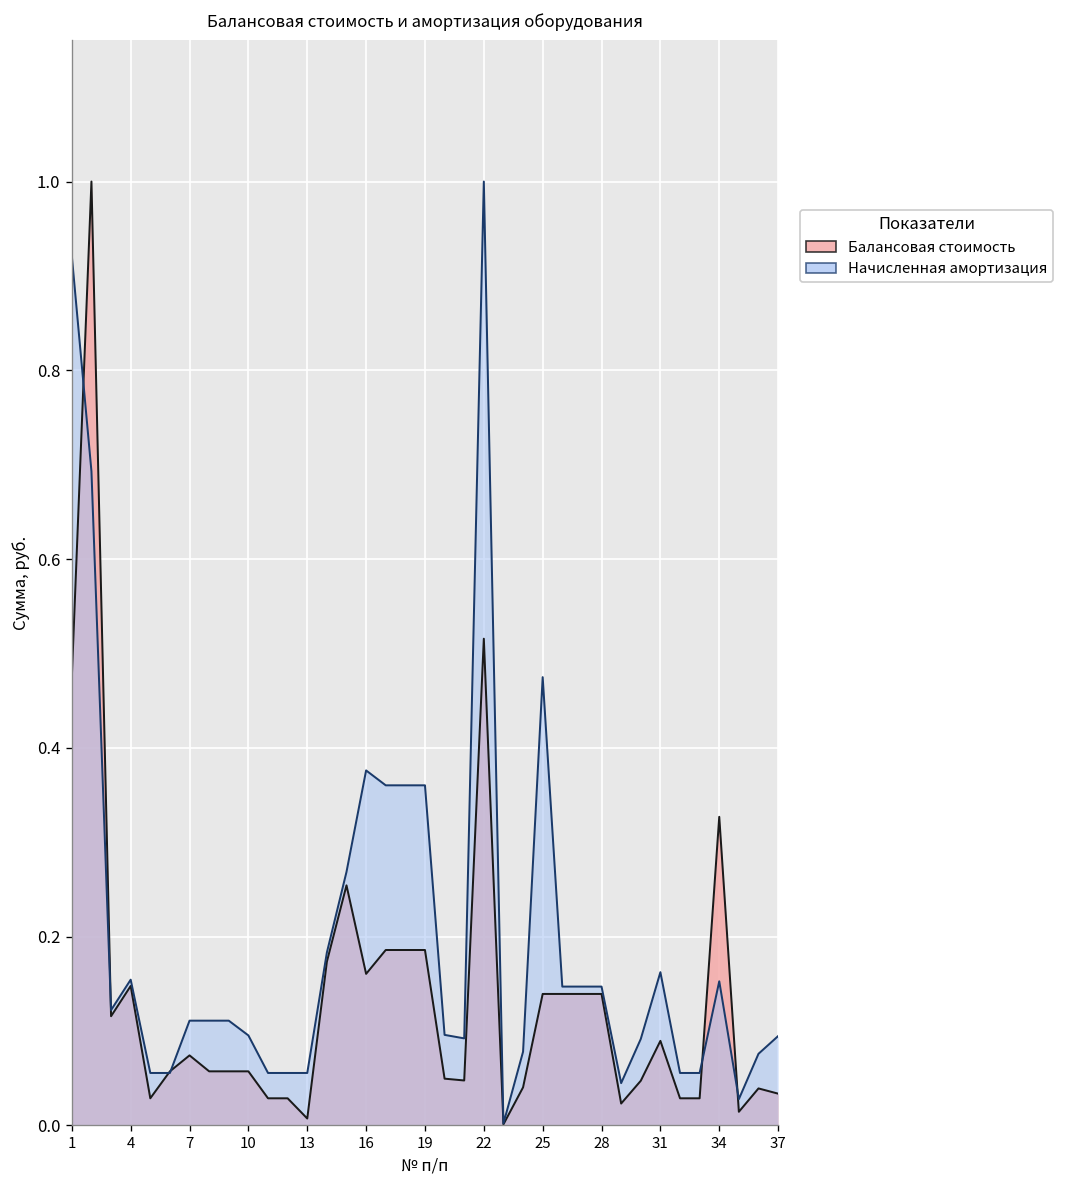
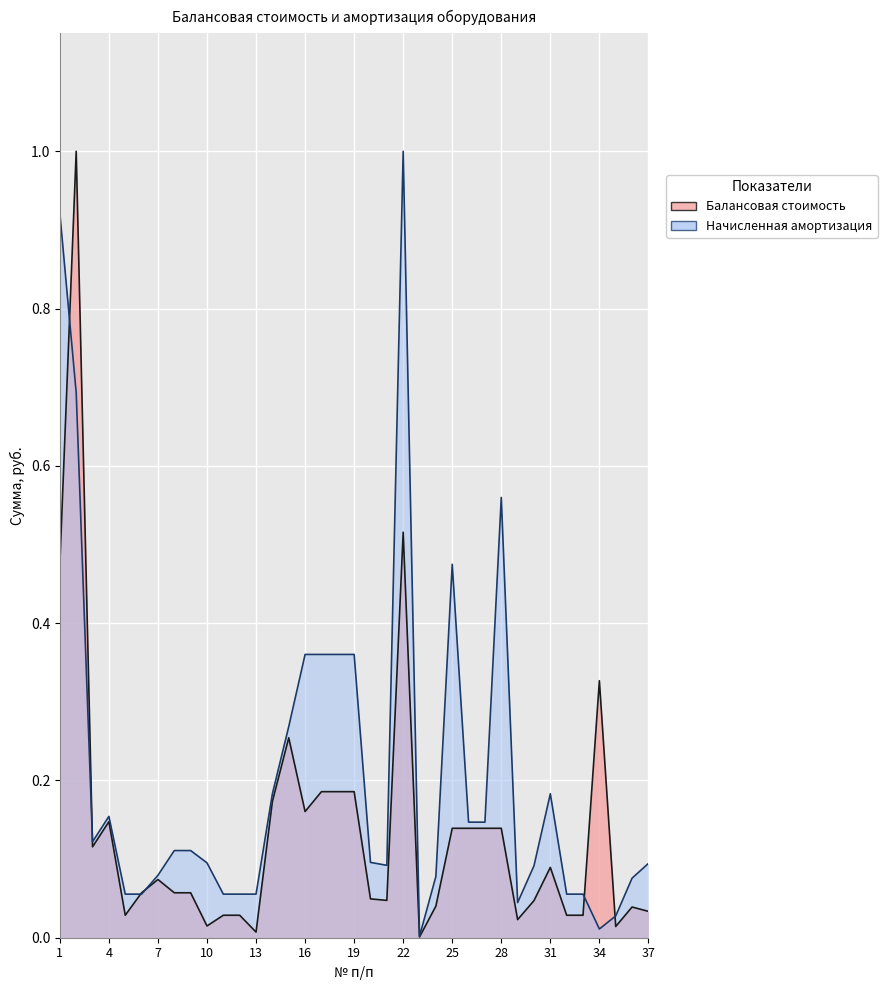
Начисленная амортизация, 7: 0.11 -> 0.08
Балансовая стоимость, 10: 0.06 -> 0.01
Начисленная амортизация, 16: 0.38 -> 0.36
Начисленная амортизация, 28: 0.15 -> 0.56
Начисленная амортизация, 31: 0.16 -> 0.18
Начисленная амортизация, 34: 0.15 -> 0.01
